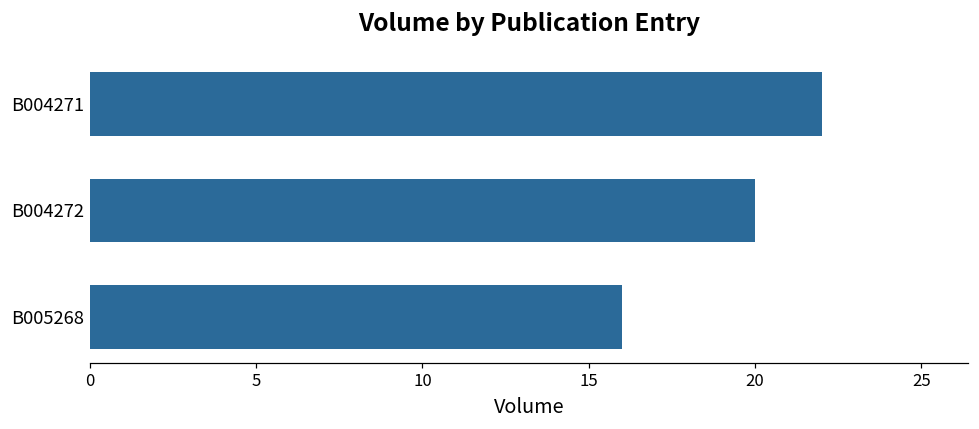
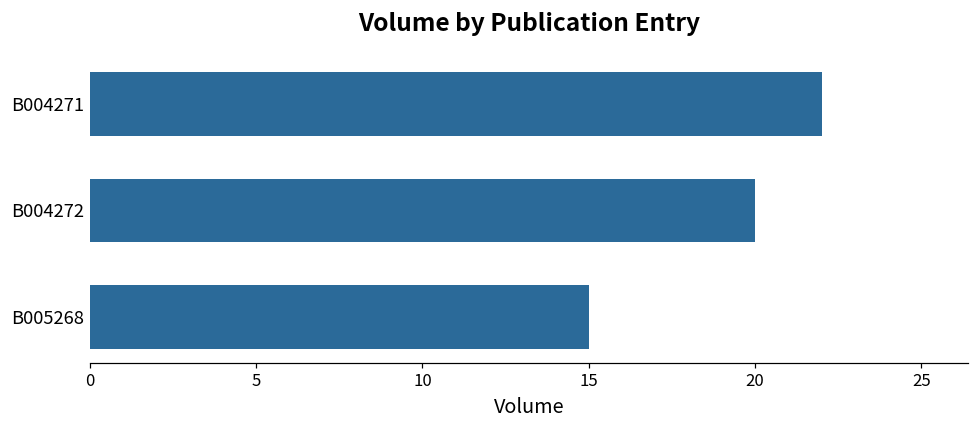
B005268: 16 -> 15
